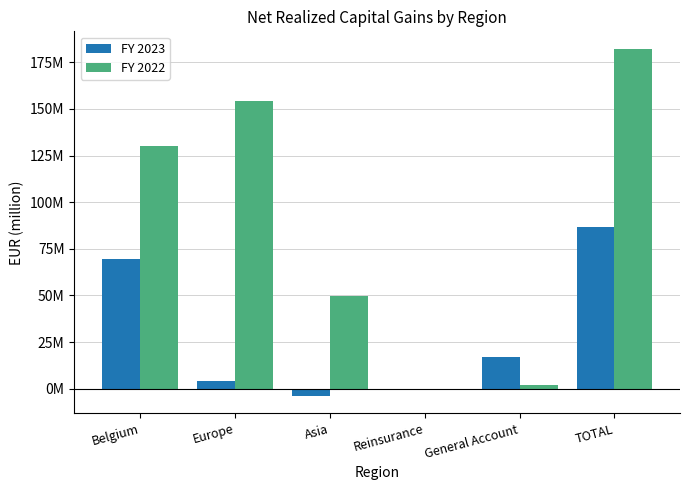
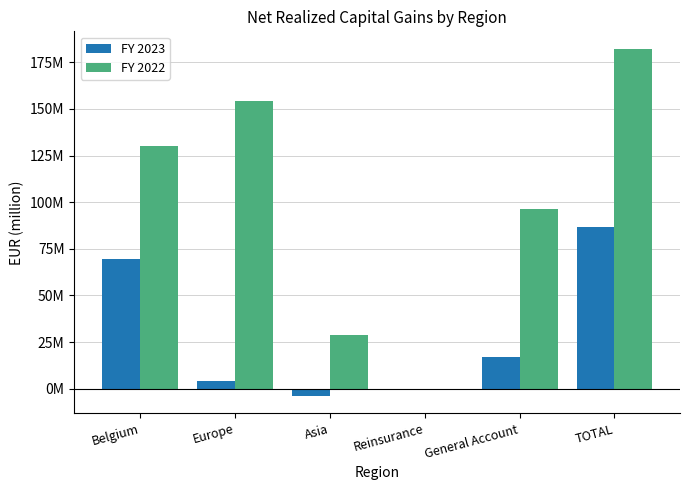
FY 2022, Asia: 49000000 -> 29000000
FY 2022, General Account: 2000000 -> 96000000
